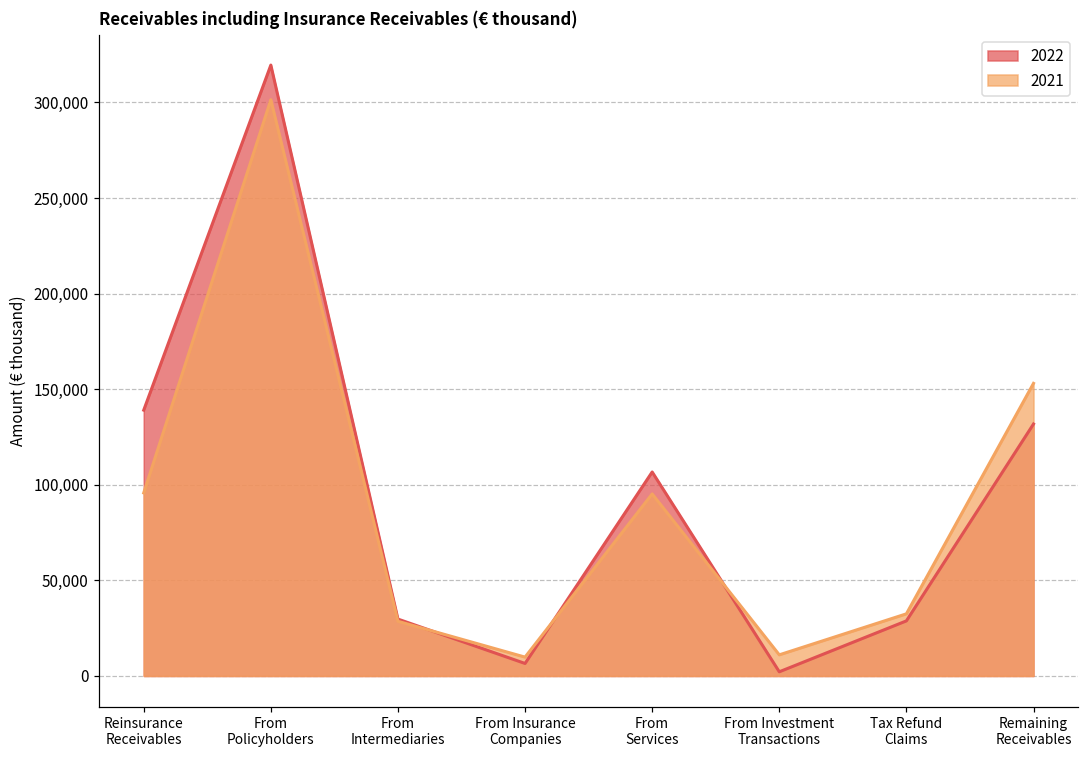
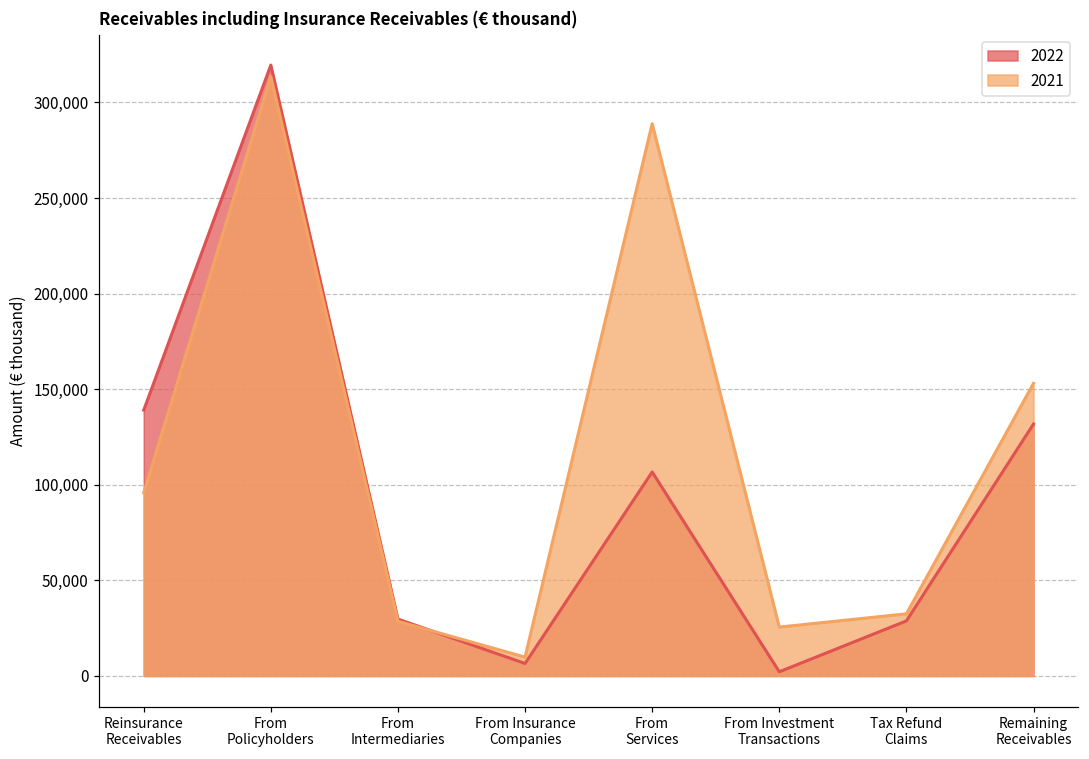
2021, From Policyholders: 301,000 -> 314,000
2021, From Services: 95,000 -> 289,000
2021, From Investment Transactions: 11,000 -> 26,000
